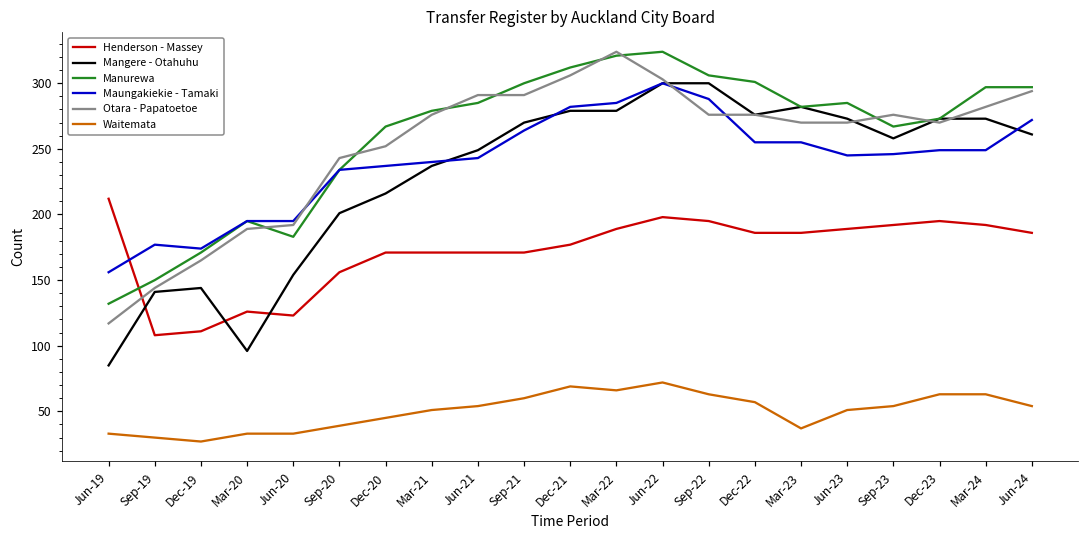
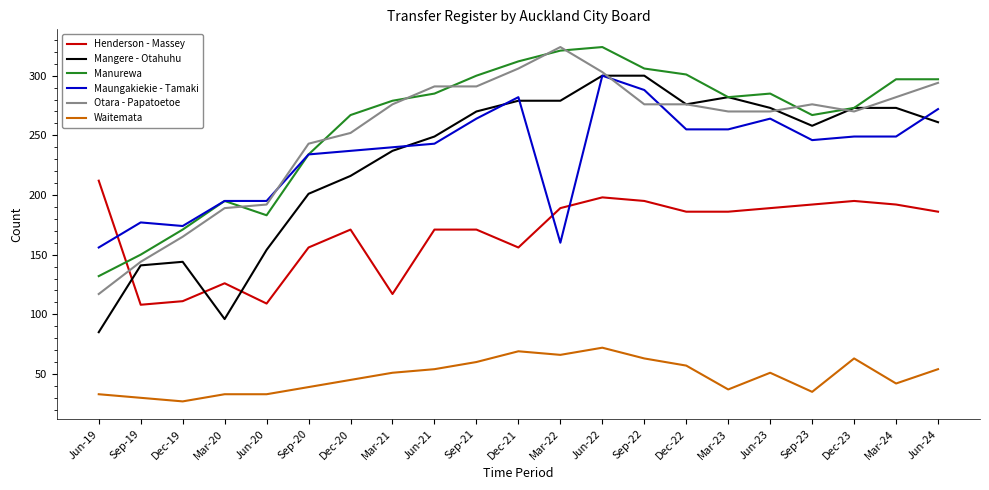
Henderson - Massey, Jun-20: 123 -> 109
Henderson - Massey, Mar-21: 171 -> 117
Henderson - Massey, Dec-21: 177 -> 156
Maungakiekie - Tamaki, Mar-22: 285 -> 160
Maungakiekie - Tamaki, Jun-23: 245 -> 264
Waitemata, Sep-23: 54 -> 35
Waitemata, Mar-24: 63 -> 42
